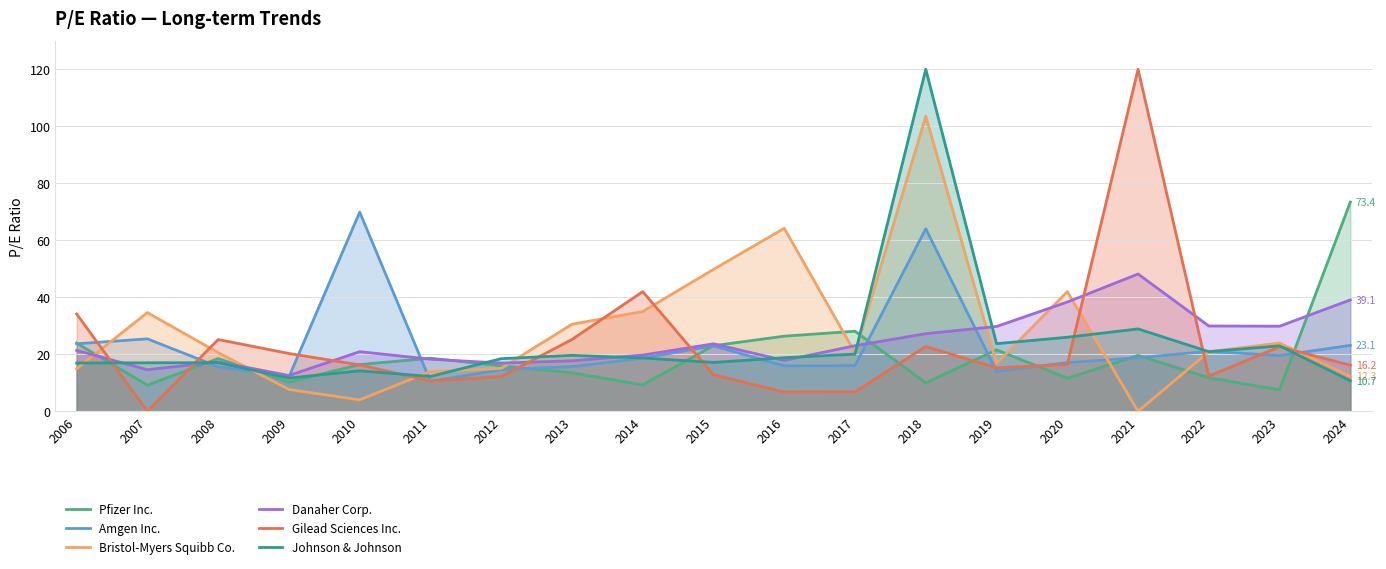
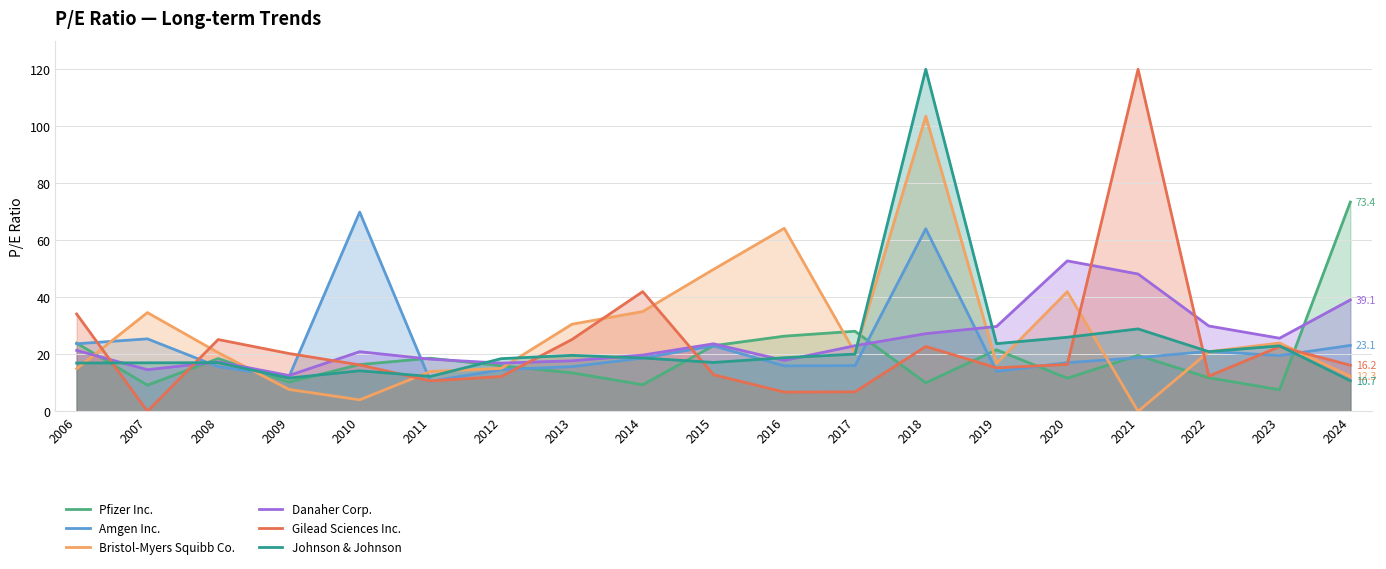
Danaher Corp., 2020: 38 -> 53
Danaher Corp., 2023: 30 -> 26
